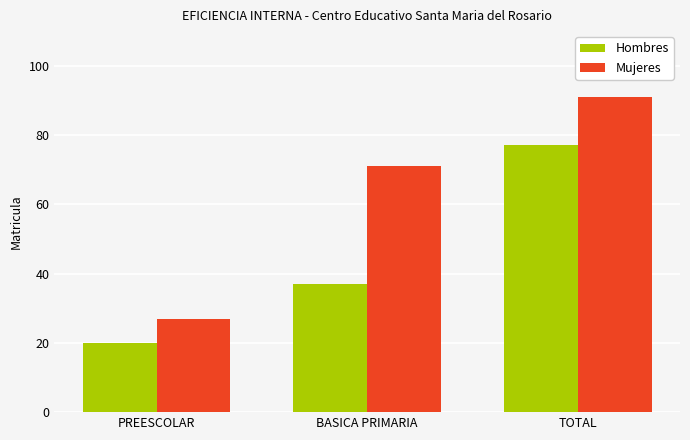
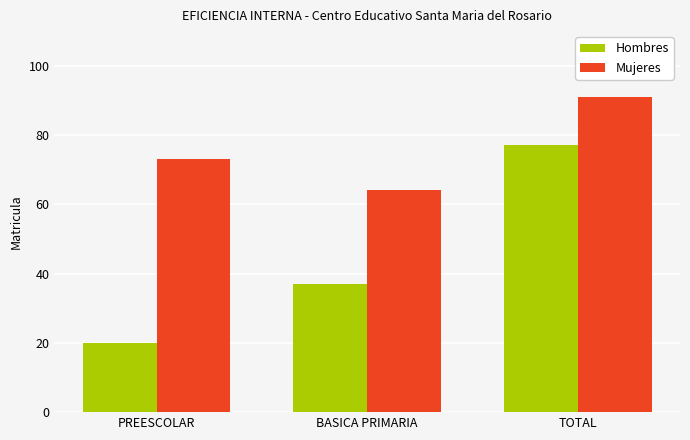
Mujeres, PREESCOLAR: 27 -> 73
Mujeres, BASICA PRIMARIA: 71 -> 64
